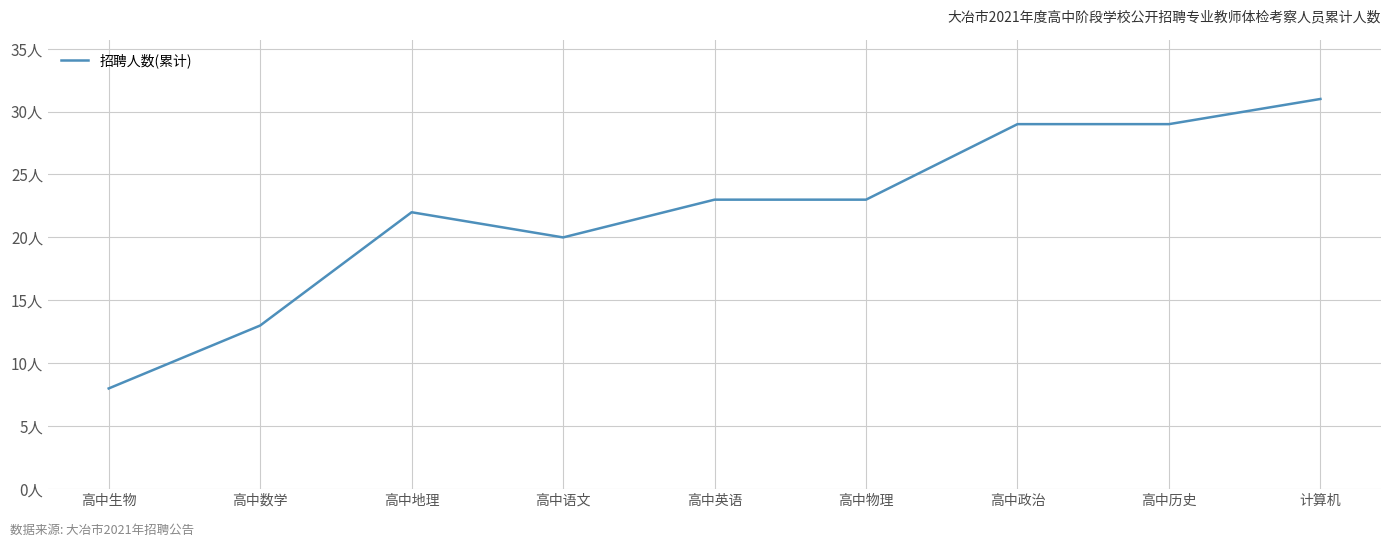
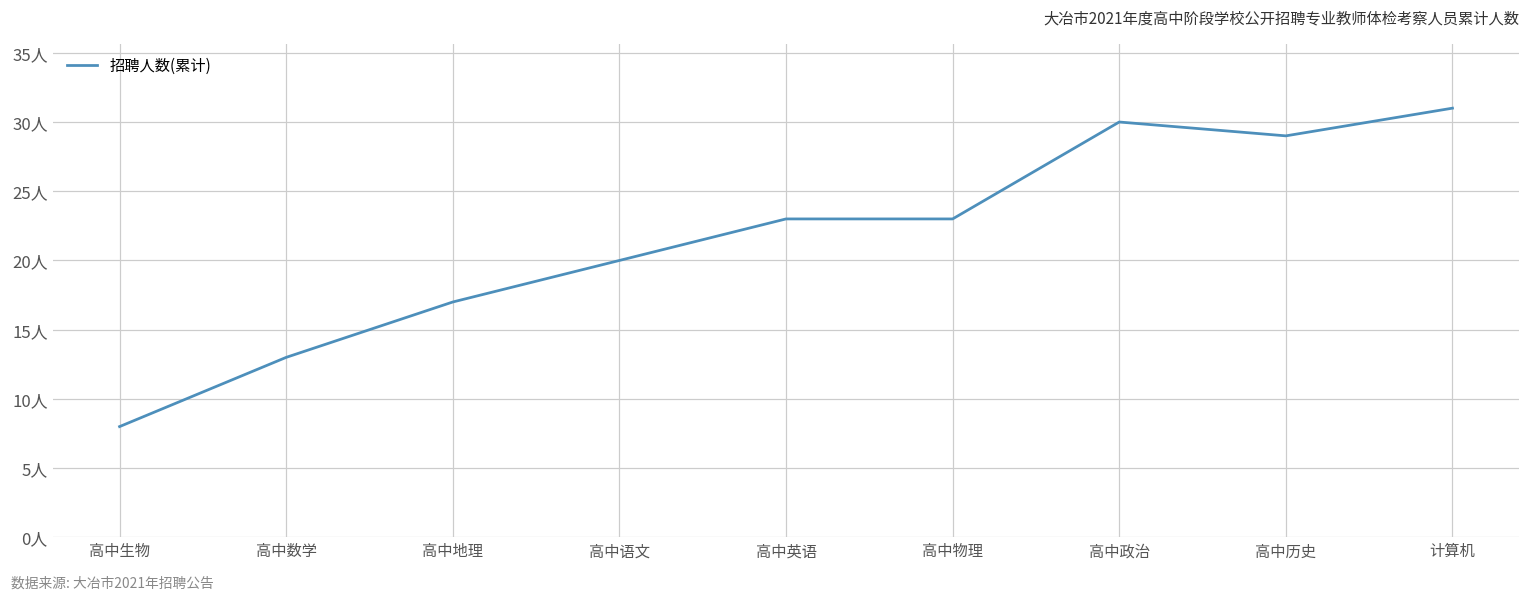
高中地理: 22人 -> 17人
高中政治: 29人 -> 30人
